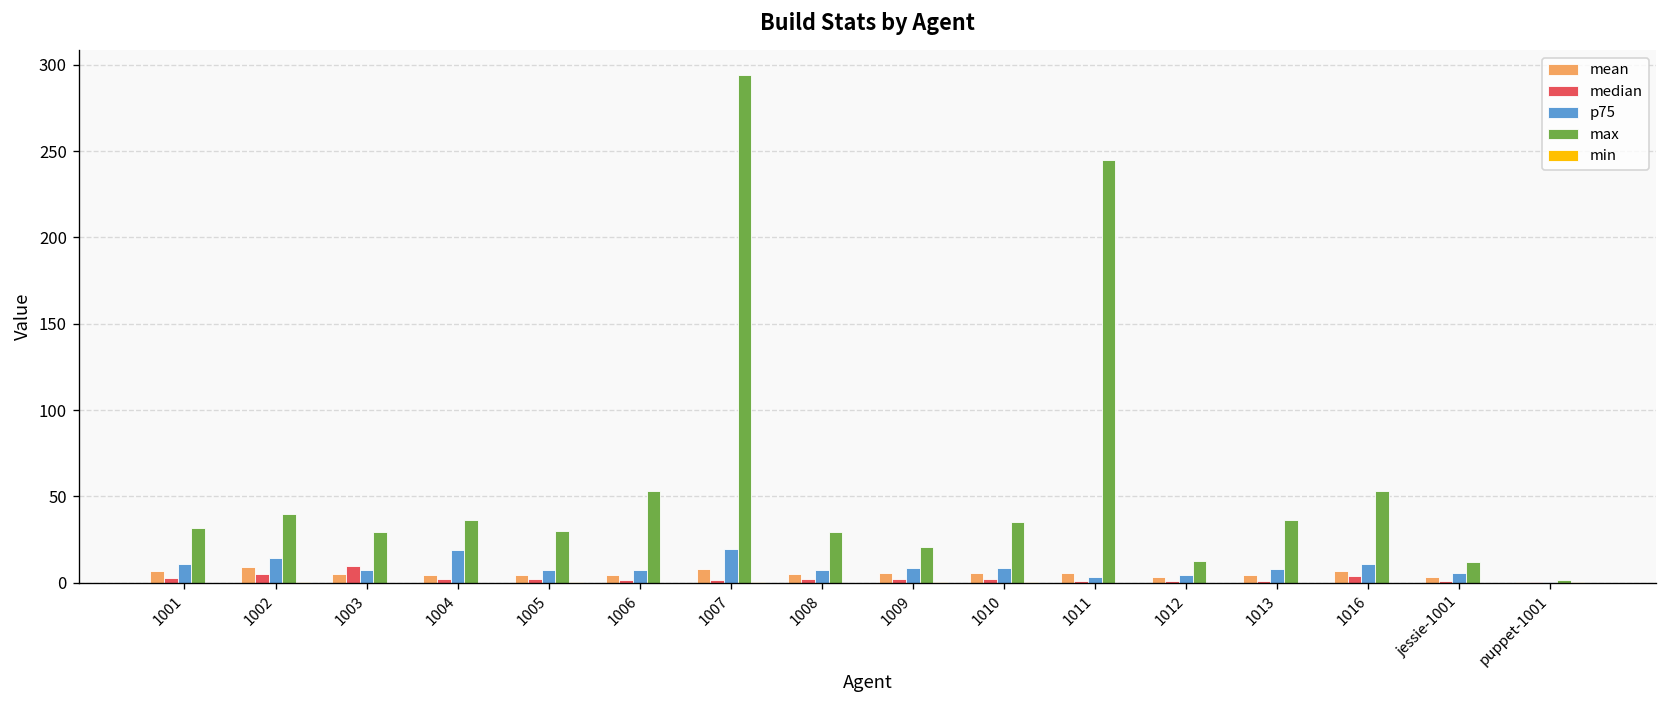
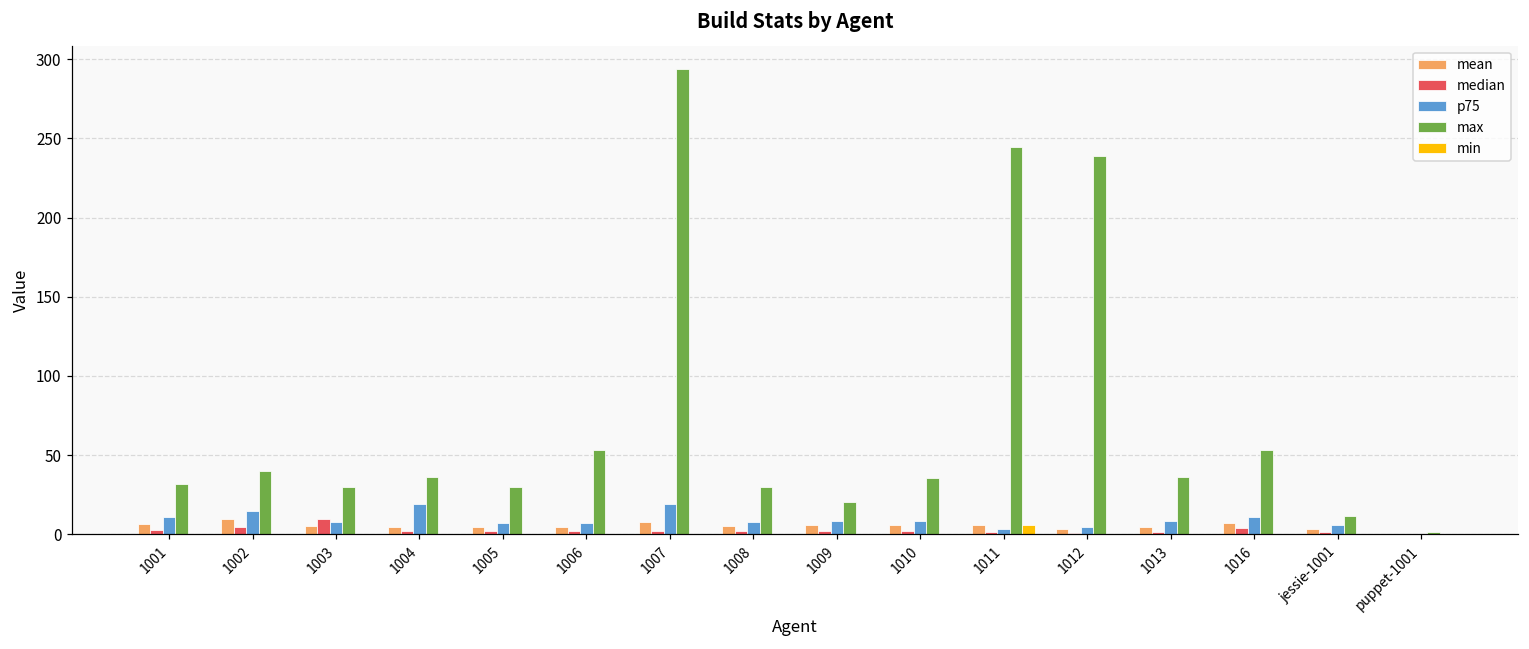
min, 1011: 0 -> 6
max, 1012: 13 -> 239
